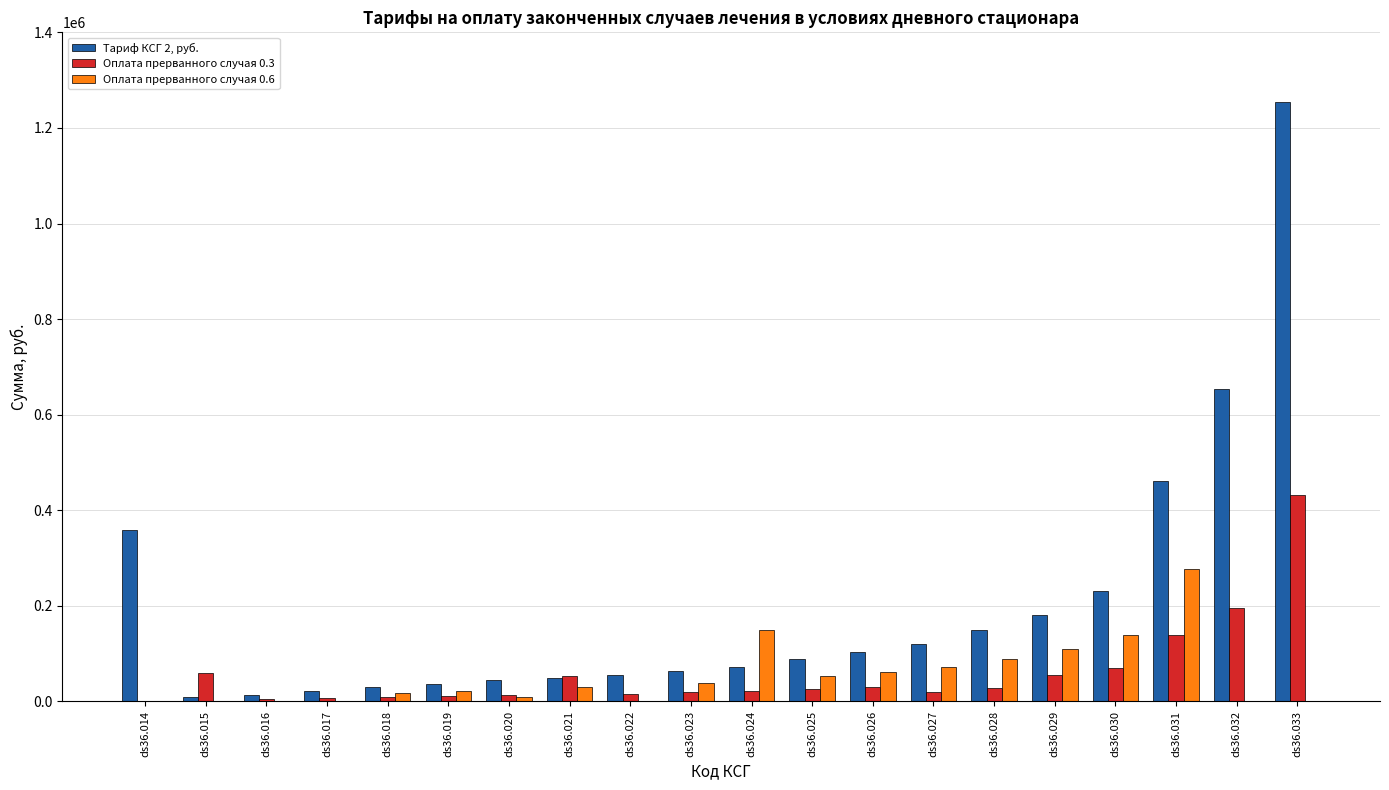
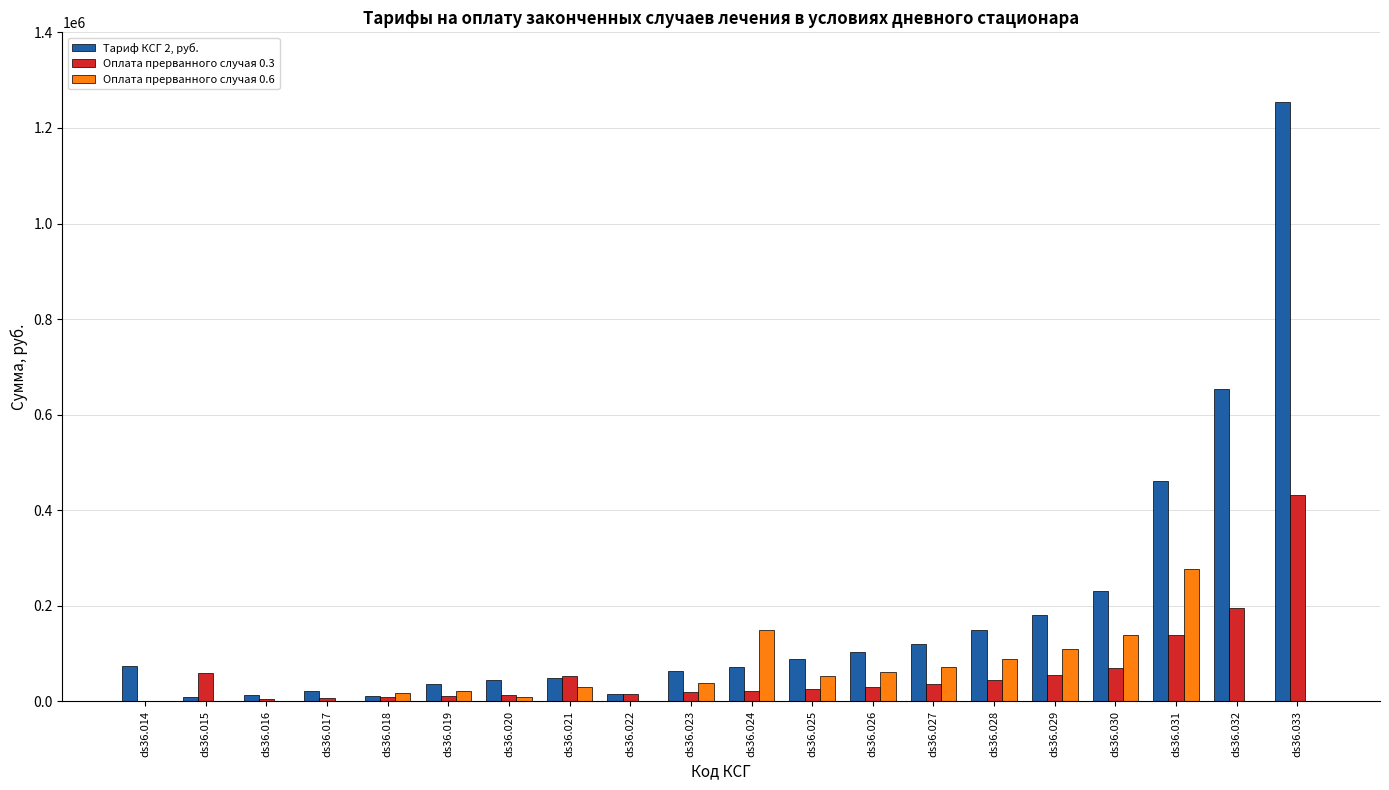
Тариф КСГ 2, руб., ds36.014: 360000 -> 70000
Тариф КСГ 2, руб., ds36.018: 30000 -> 10000
Тариф КСГ 2, руб., ds36.022: 50000 -> 20000
Оплата прерванного случая 0.3, ds36.027: 20000 -> 40000
Оплата прерванного случая 0.3, ds36.028: 30000 -> 40000
